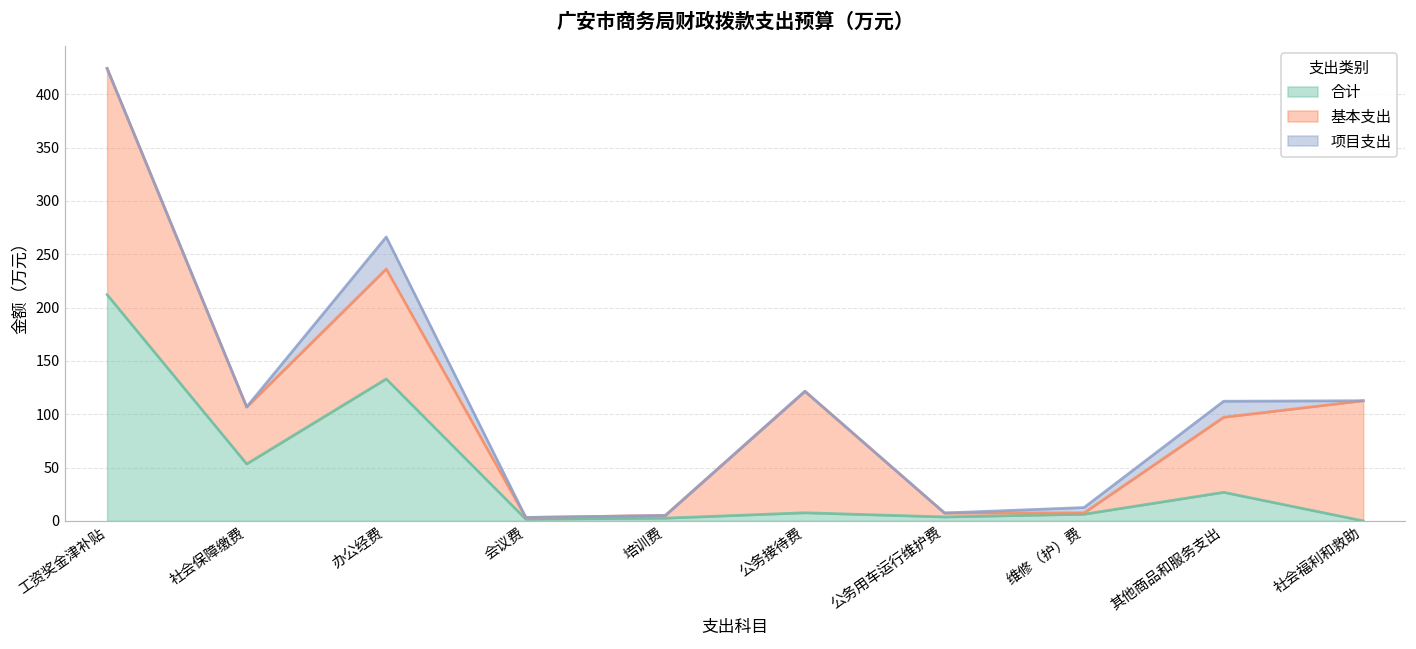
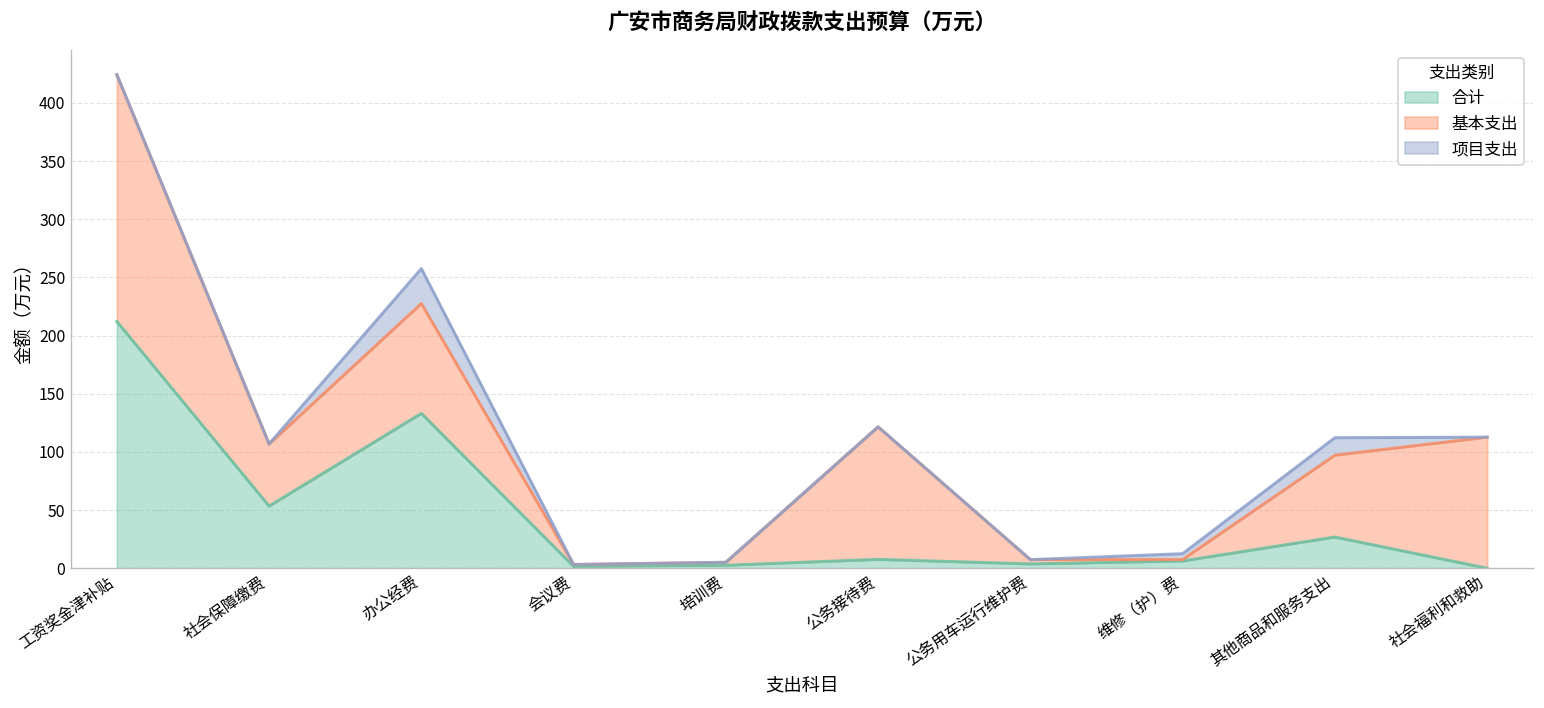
基本支出, 办公经费: 100 -> 90
